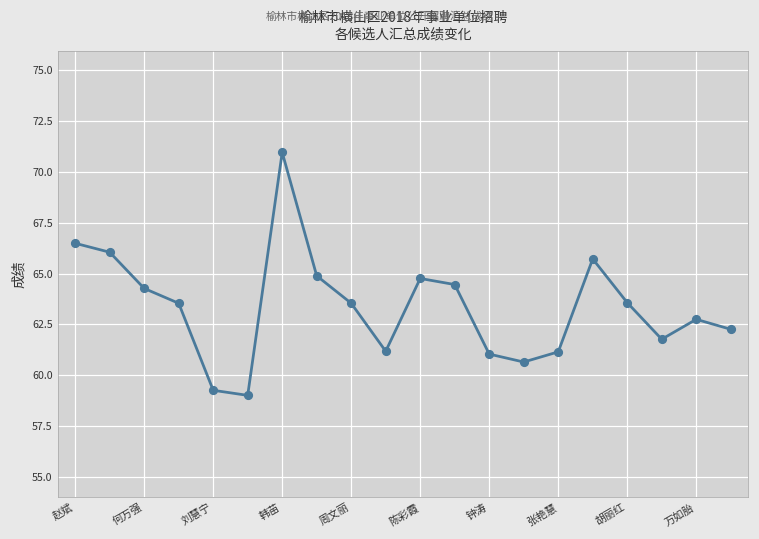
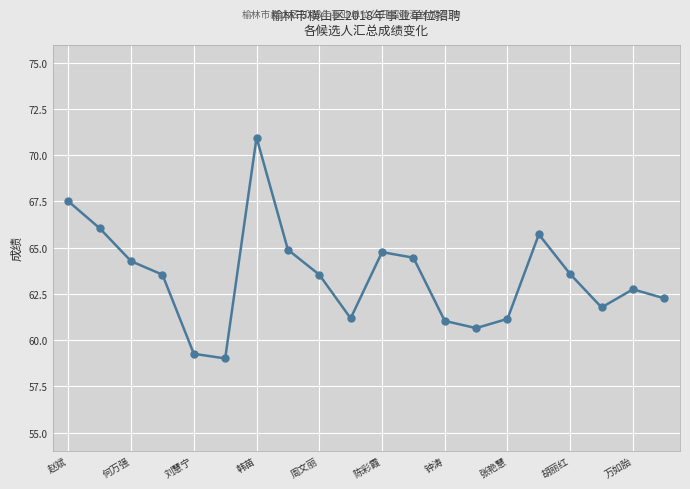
赵斌: 66.5 -> 67.5
